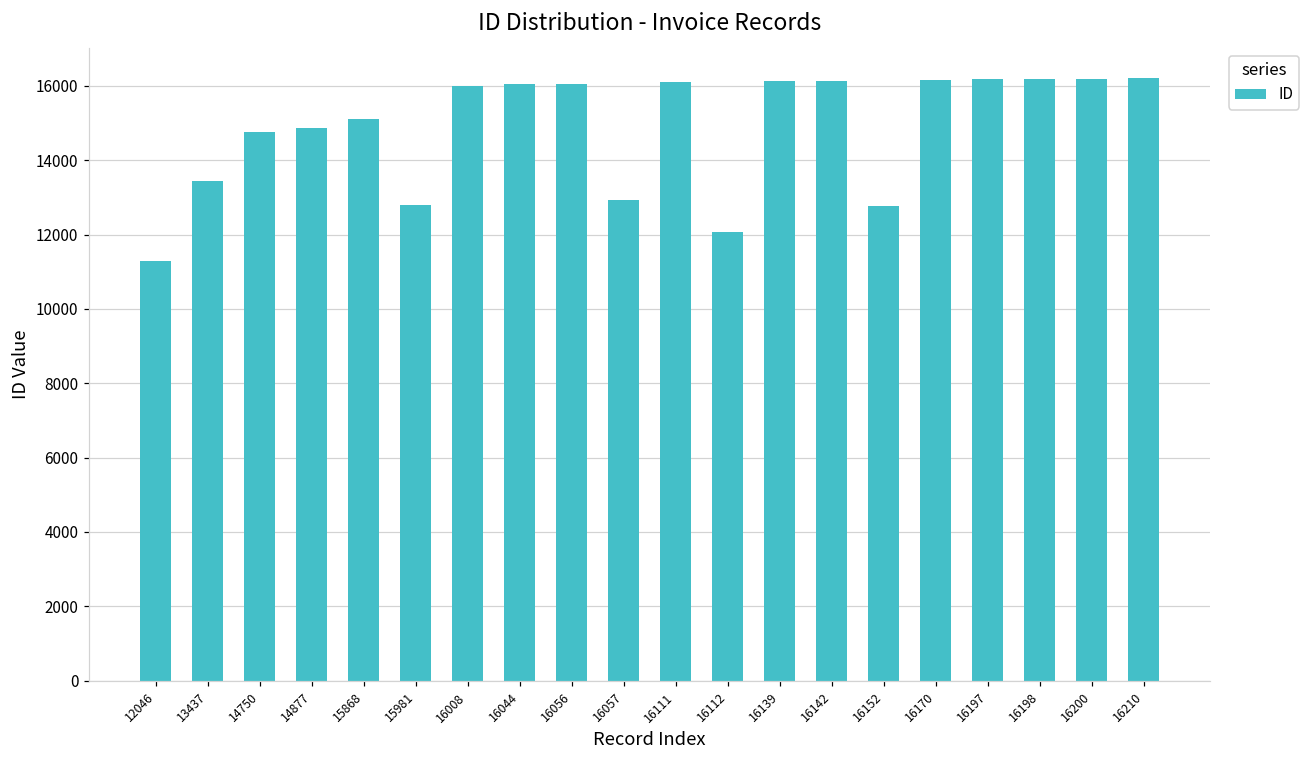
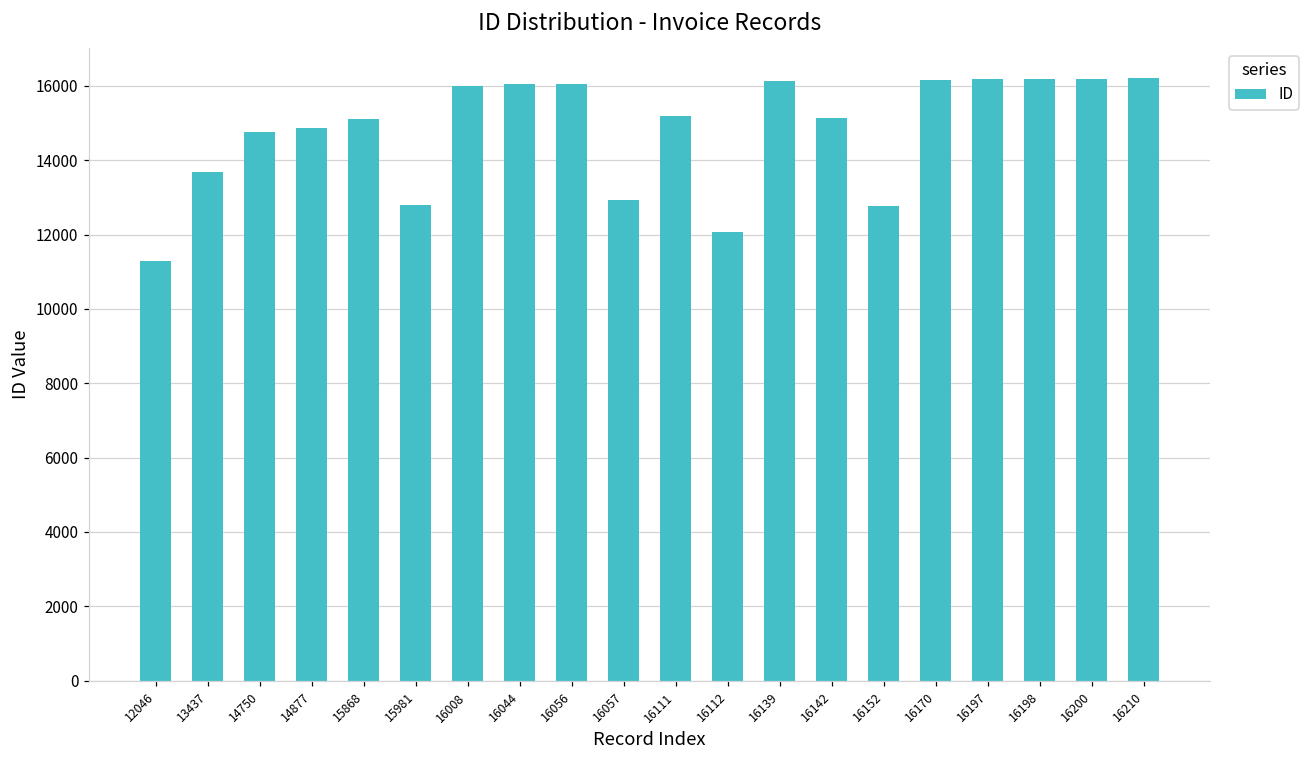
13437: 13400 -> 13700
16111: 16100 -> 15200
16142: 16100 -> 15100
